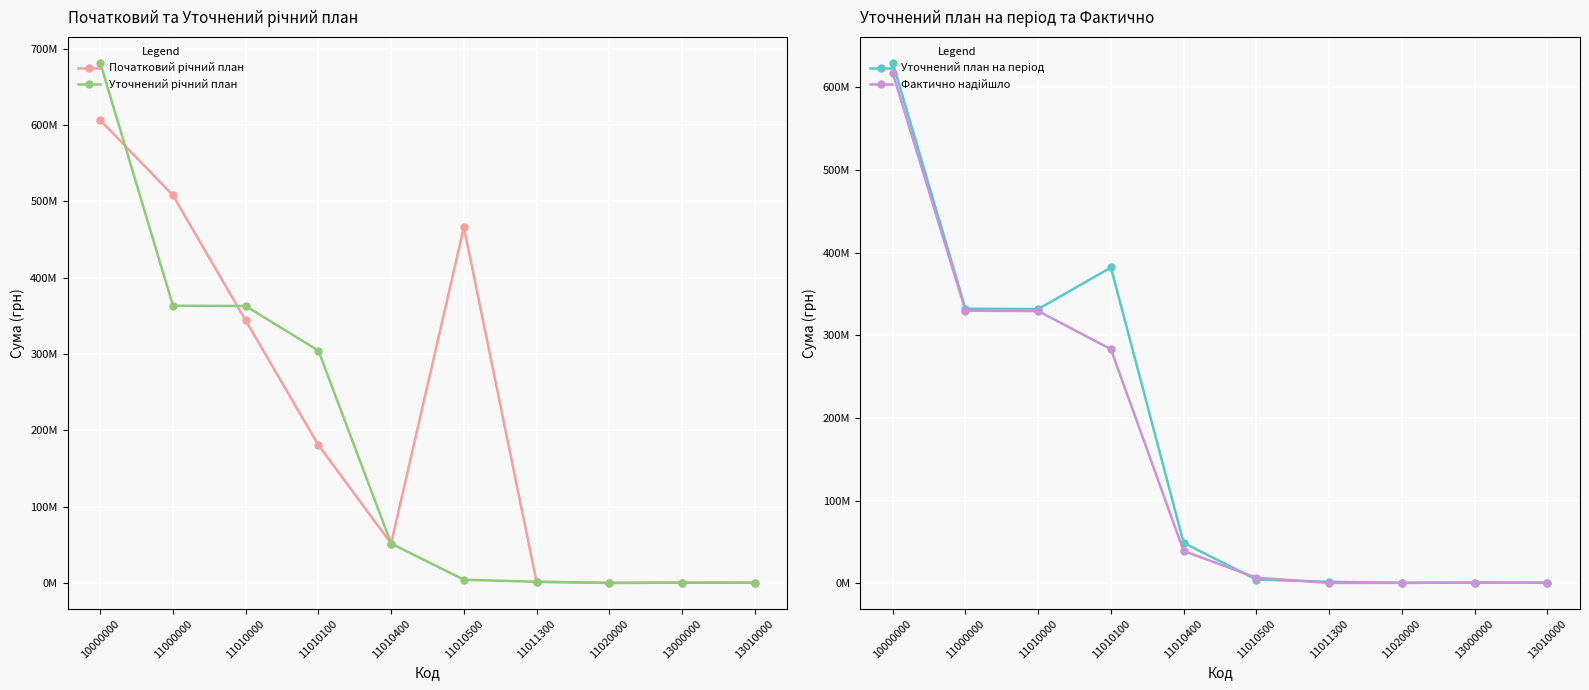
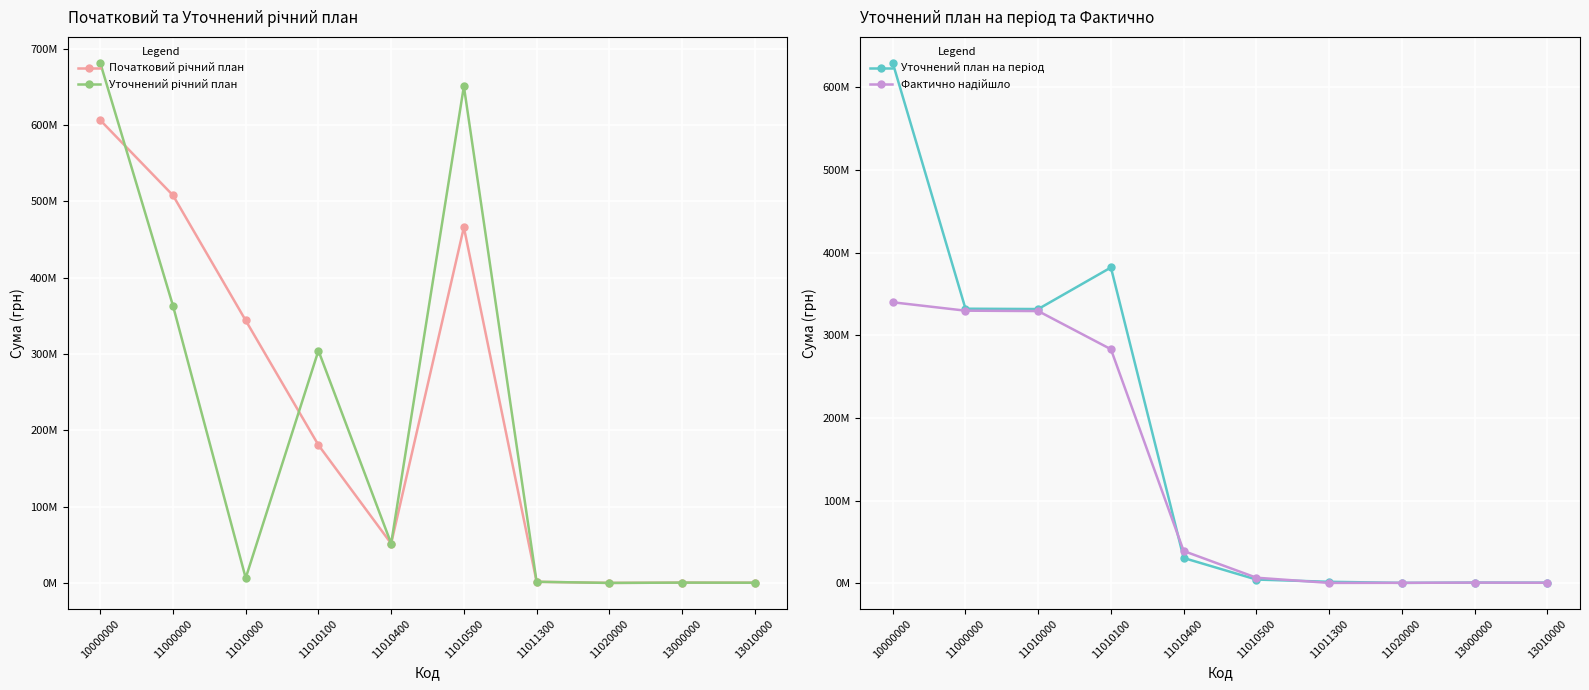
Початковий та Уточнений річний план, Уточнений річний план, 11010000: 360000000 -> 10000000
Початковий та Уточнений річний план, Уточнений річний план, 11010500: 0 -> 650000000
Уточнений план на період та Фактично, Фактично надійшло, 10000000: 620000000 -> 340000000
Уточнений план на період та Фактично, Уточнений план на період, 11010400: 50000000 -> 30000000
